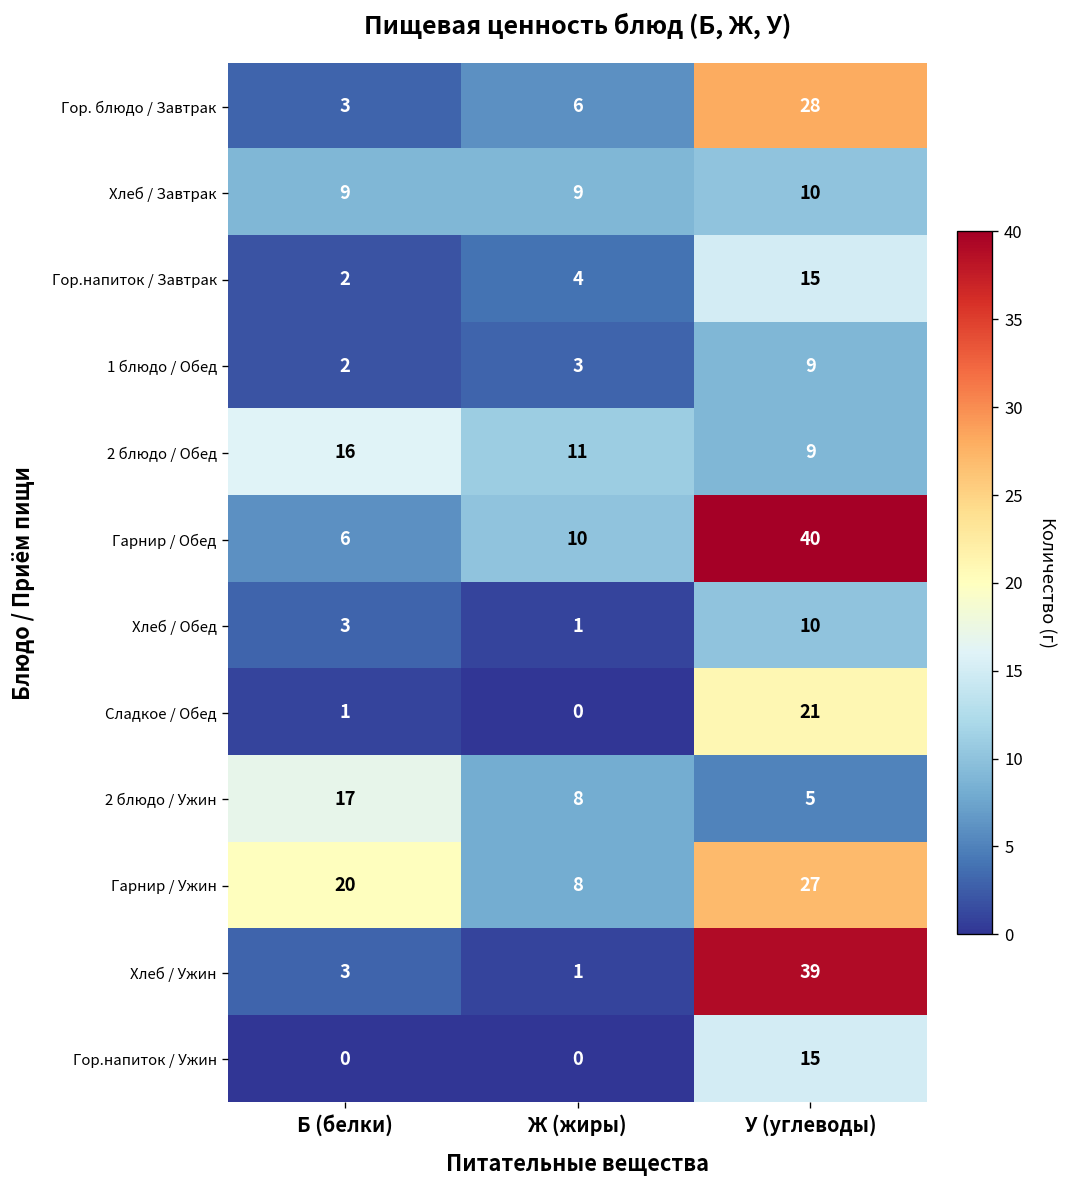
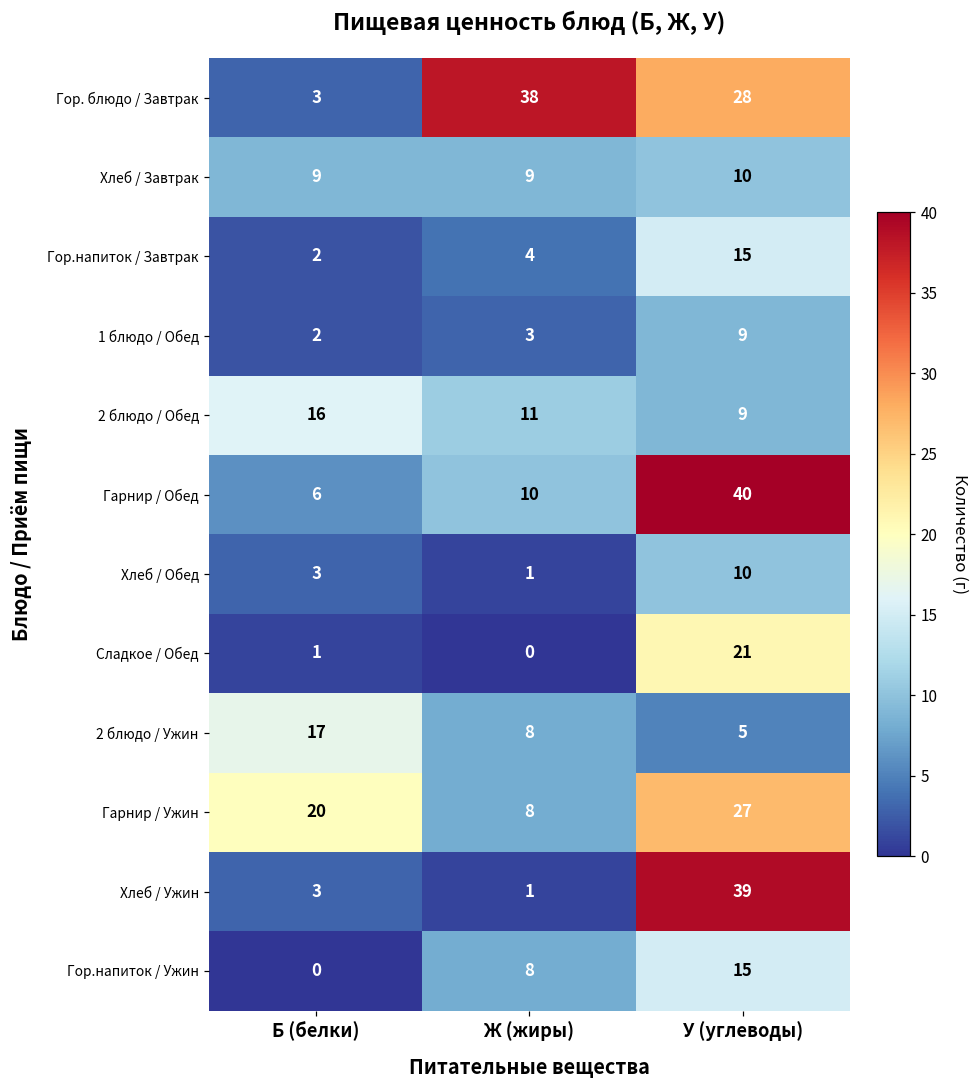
Гор. блюдо / Завтрак, Ж (жиры): 6 -> 38
Гор.напиток / Ужин, Ж (жиры): 0 -> 8
